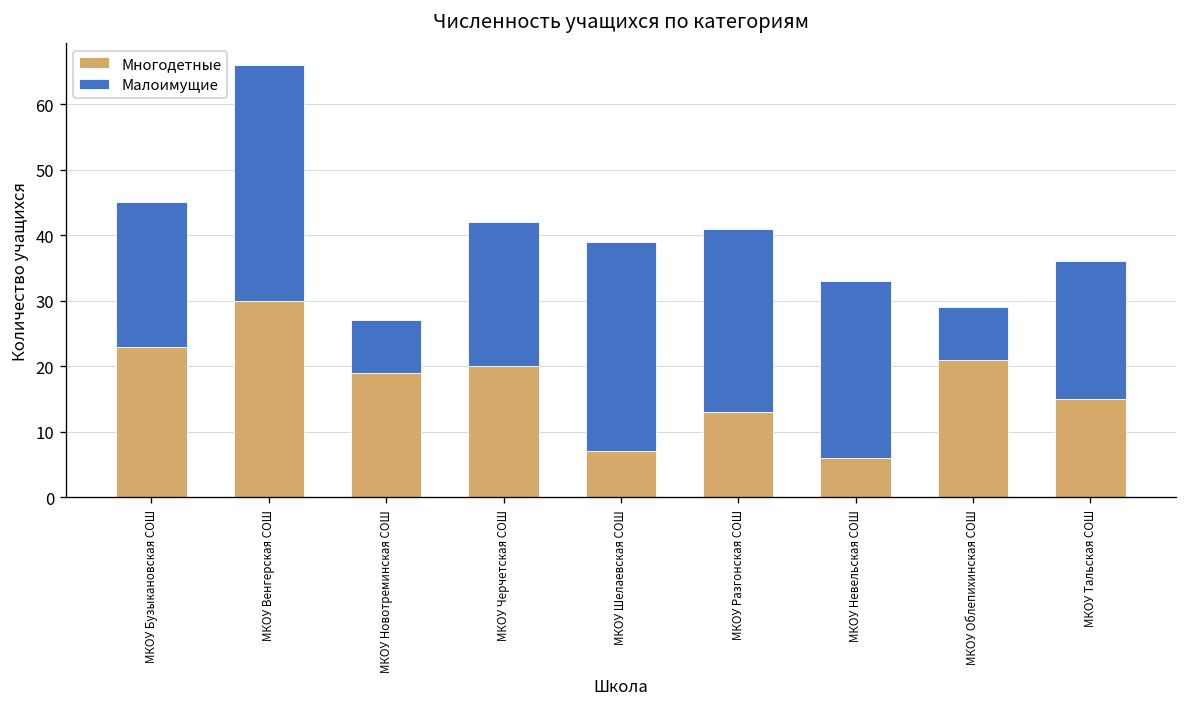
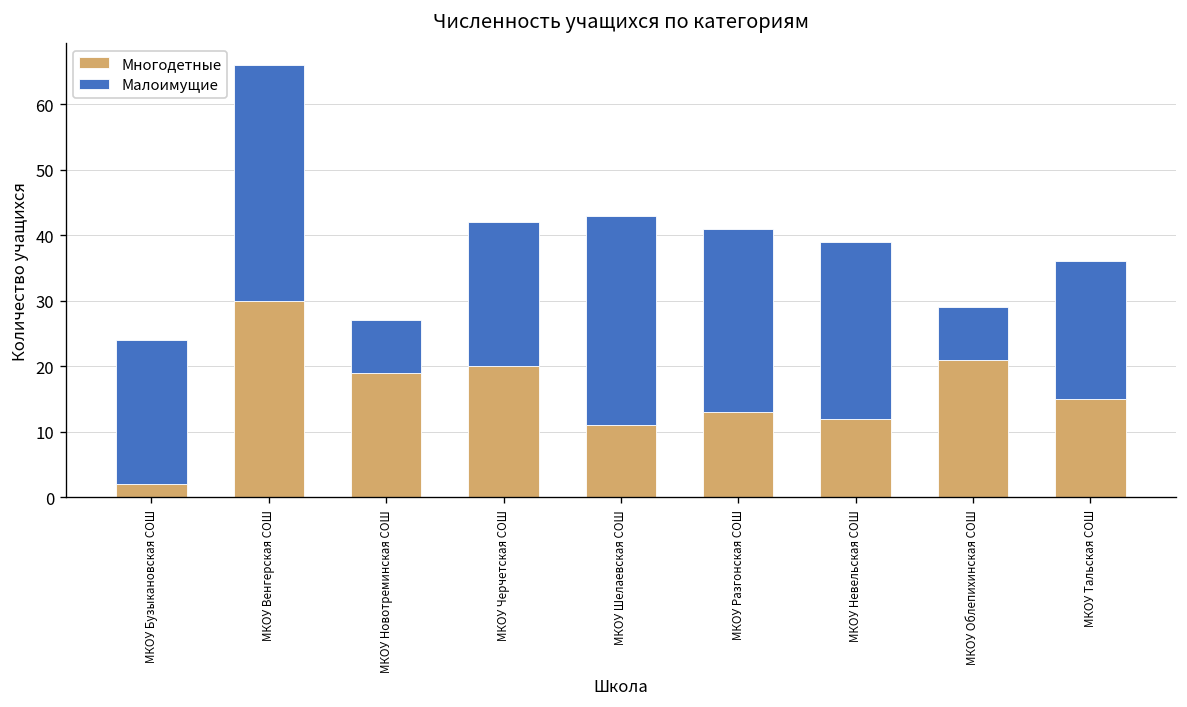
Многодетные, МКОУ Бузыкановская СОШ: 23 -> 2
Многодетные, МКОУ Шелаевская СОШ: 7 -> 11
Многодетные, МКОУ Невельская СОШ: 6 -> 12
